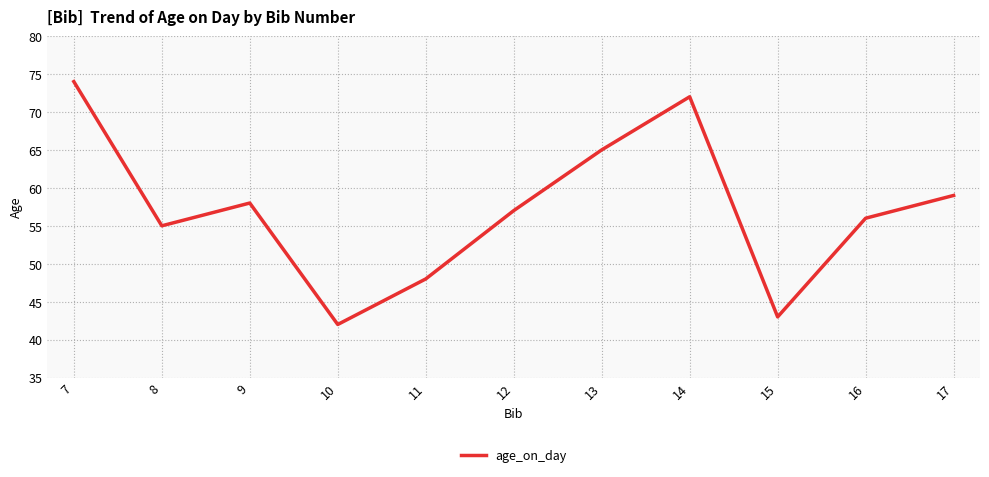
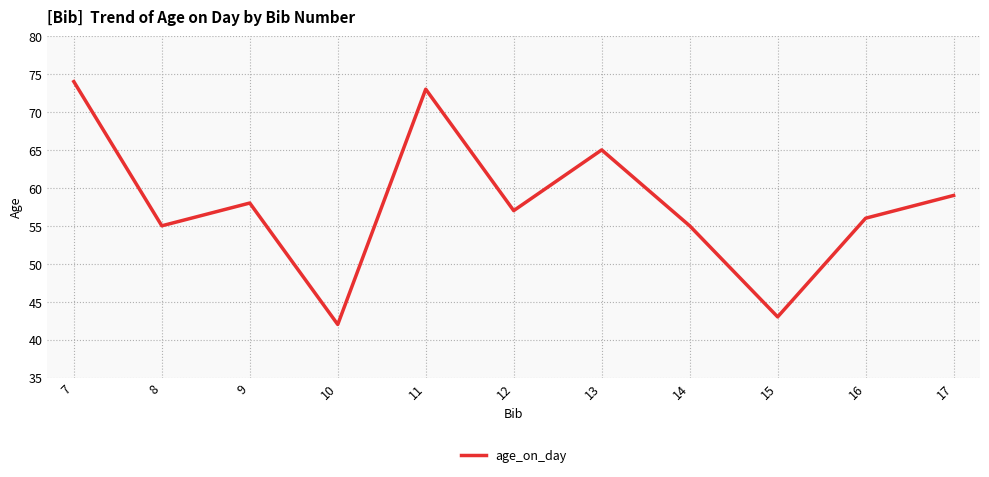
11: 48 -> 73
14: 72 -> 55
